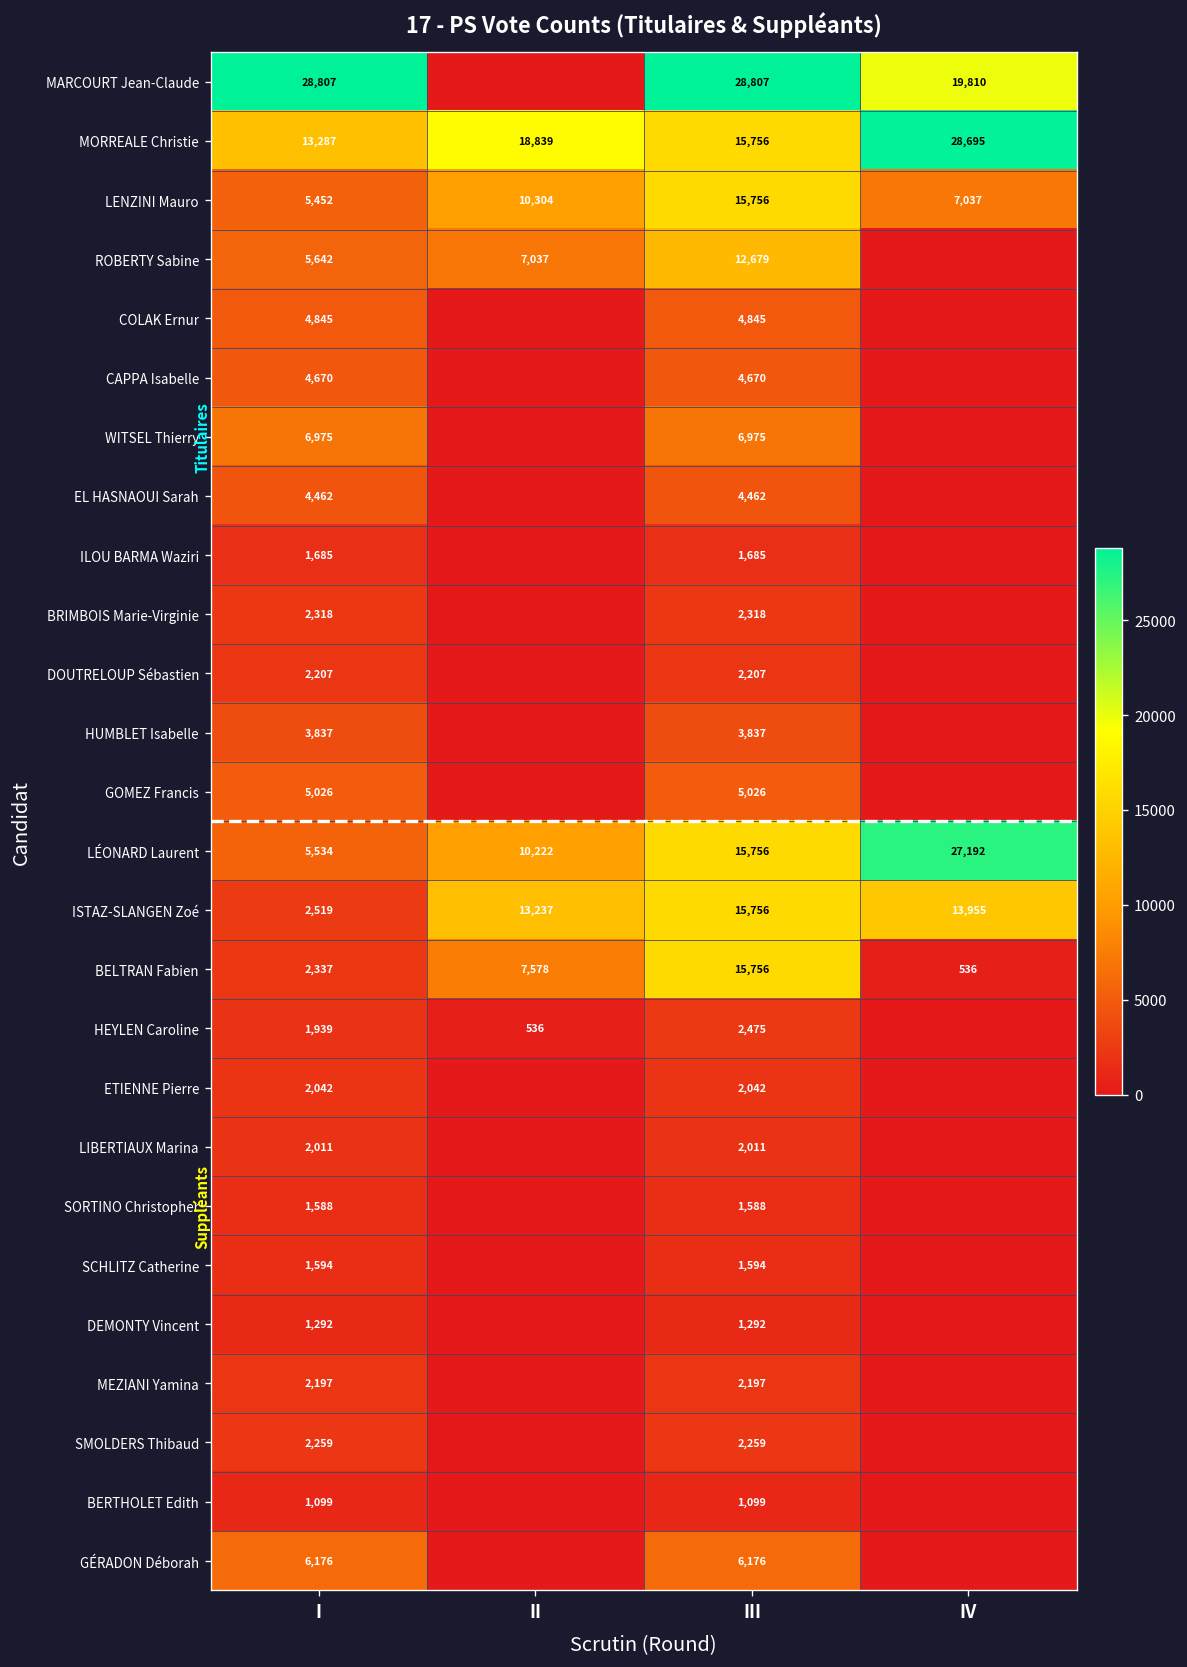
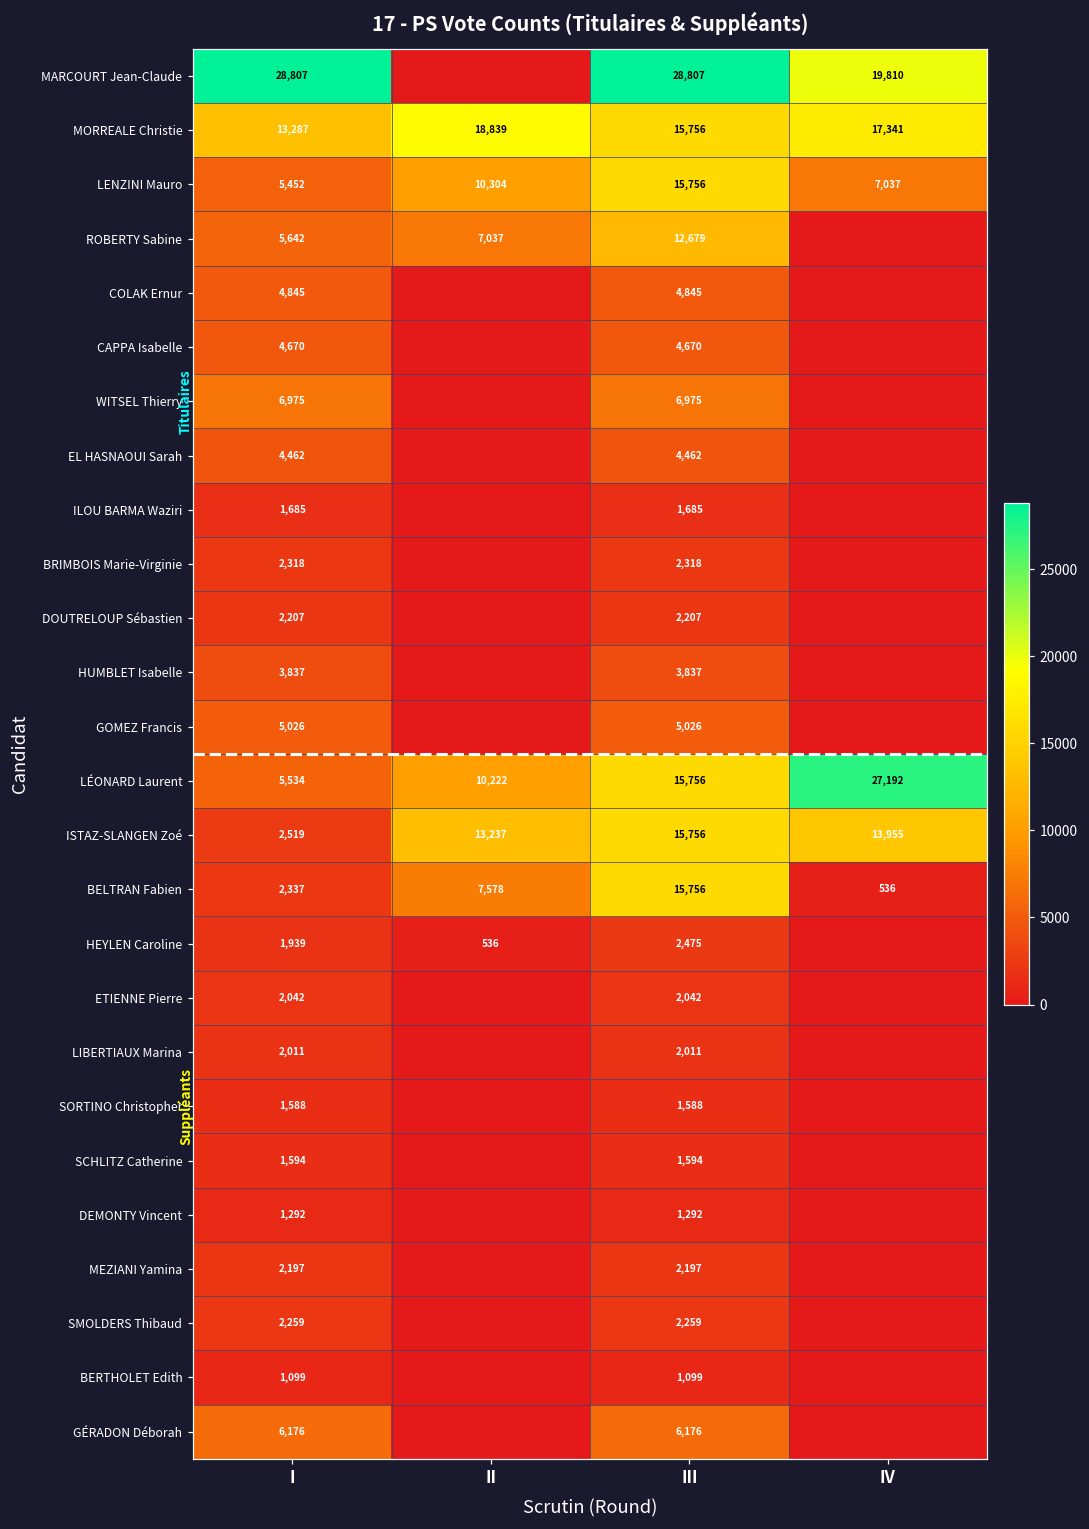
MORREALE Christie, IV: 28,695 -> 17,341
